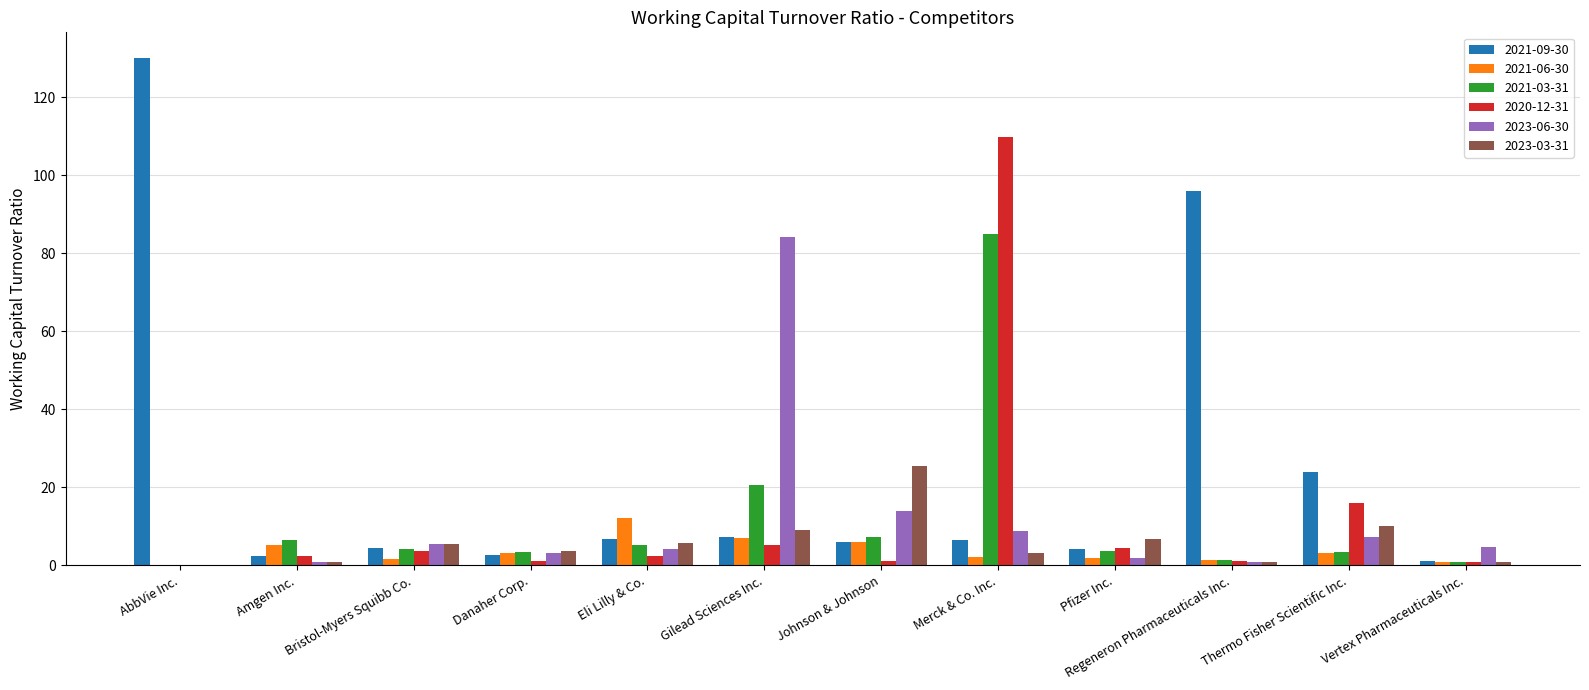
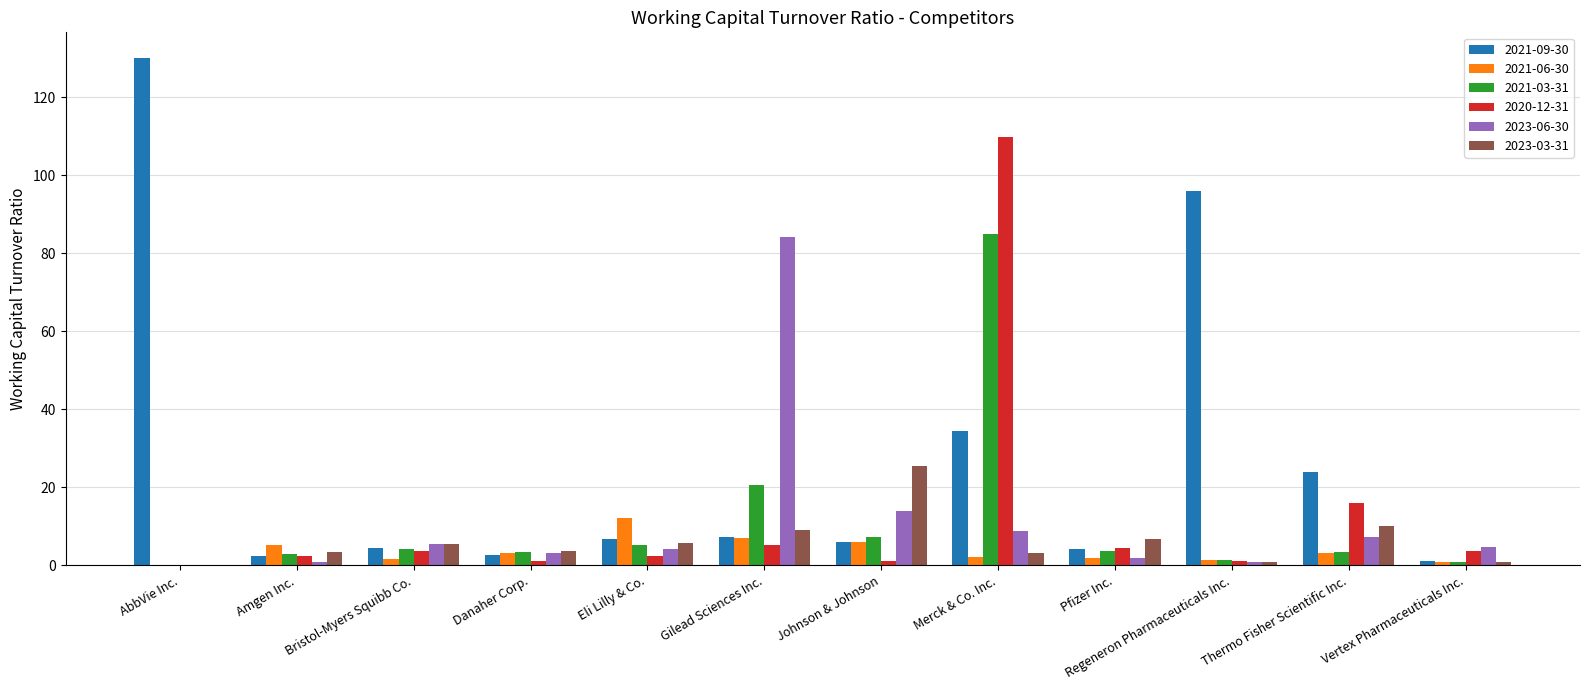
2021-03-31, Amgen Inc.: 6 -> 3
2023-03-31, Amgen Inc.: 1 -> 3
2021-09-30, Merck & Co. Inc.: 7 -> 34
2020-12-31, Vertex Pharmaceuticals Inc.: 1 -> 4
